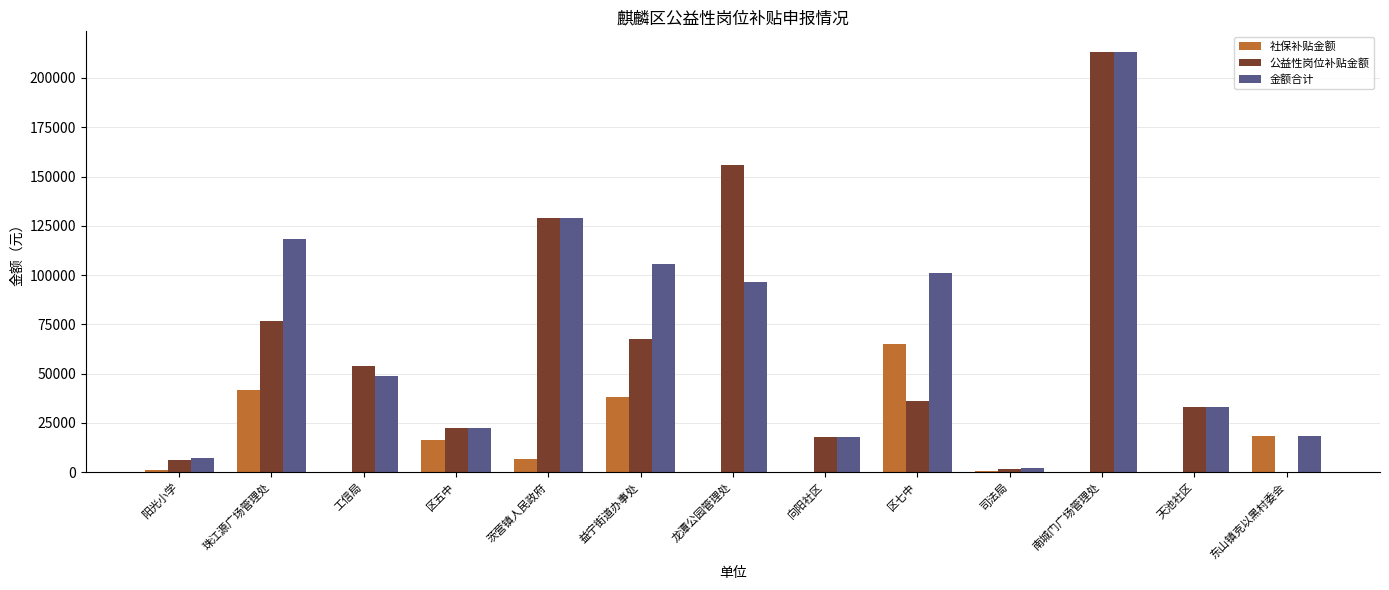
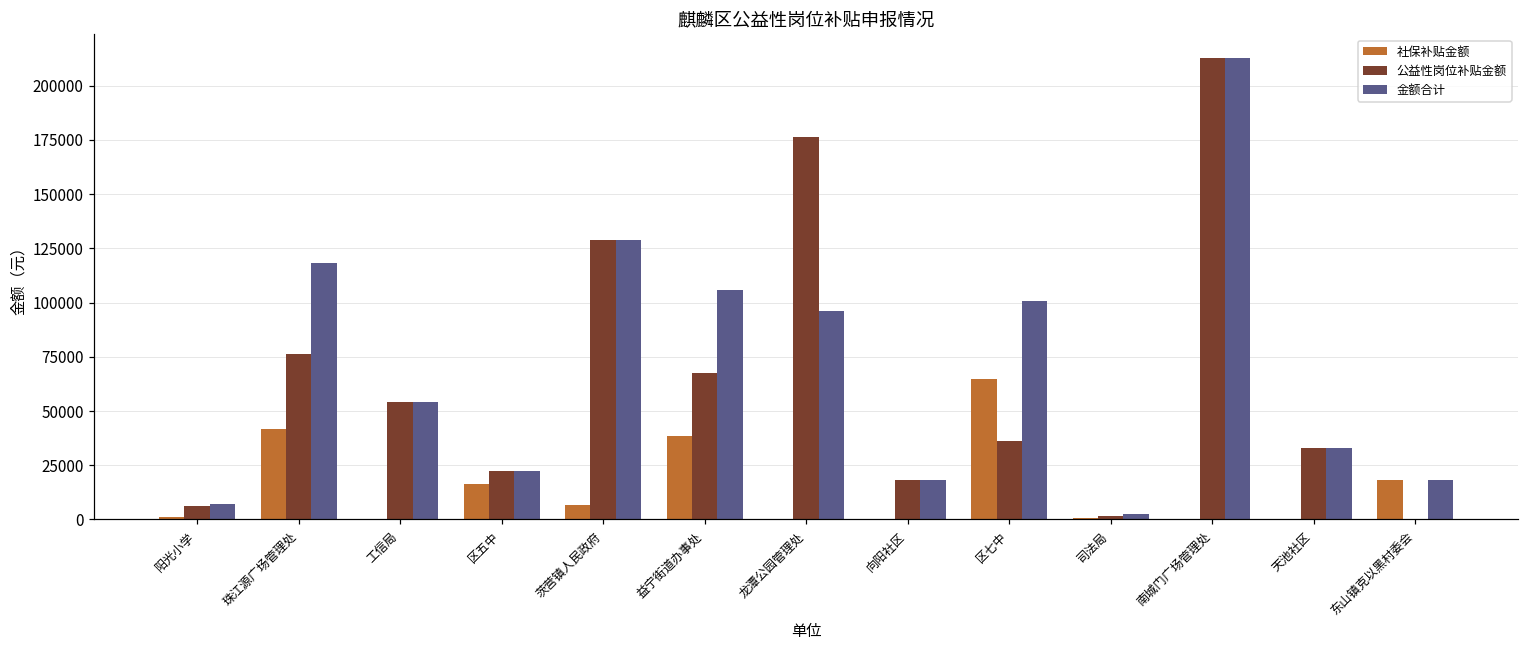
金额合计, 工信局: 49000 -> 54000
公益性岗位补贴金额, 龙潭公园管理处: 156000 -> 176000
